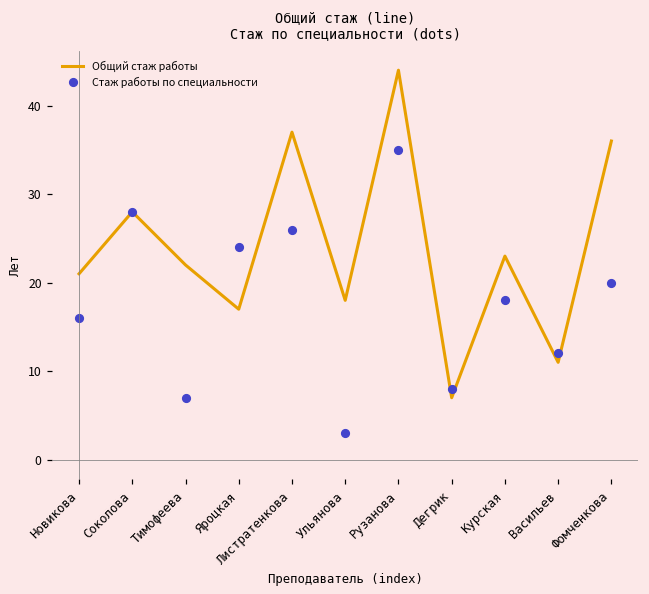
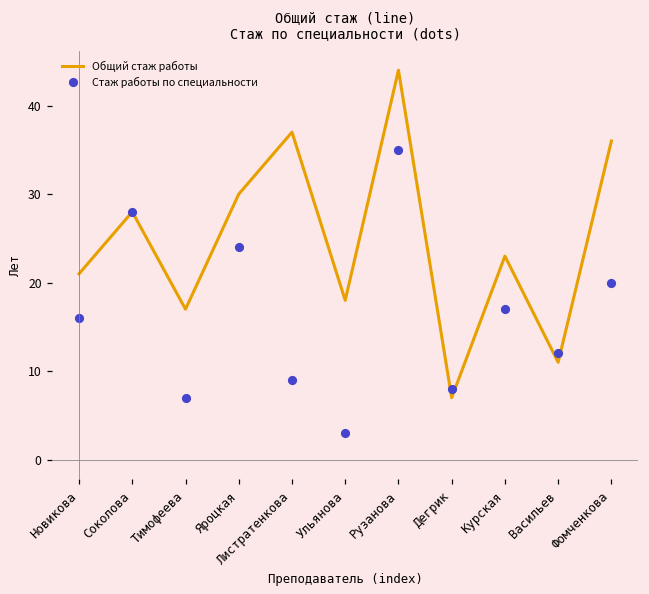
Общий стаж работы, Тимофеева: 22 -> 17
Общий стаж работы, Яроцкая: 17 -> 30
Стаж работы по специальности, Листратенкова: 26 -> 9
Стаж работы по специальности, Курская: 18 -> 17
